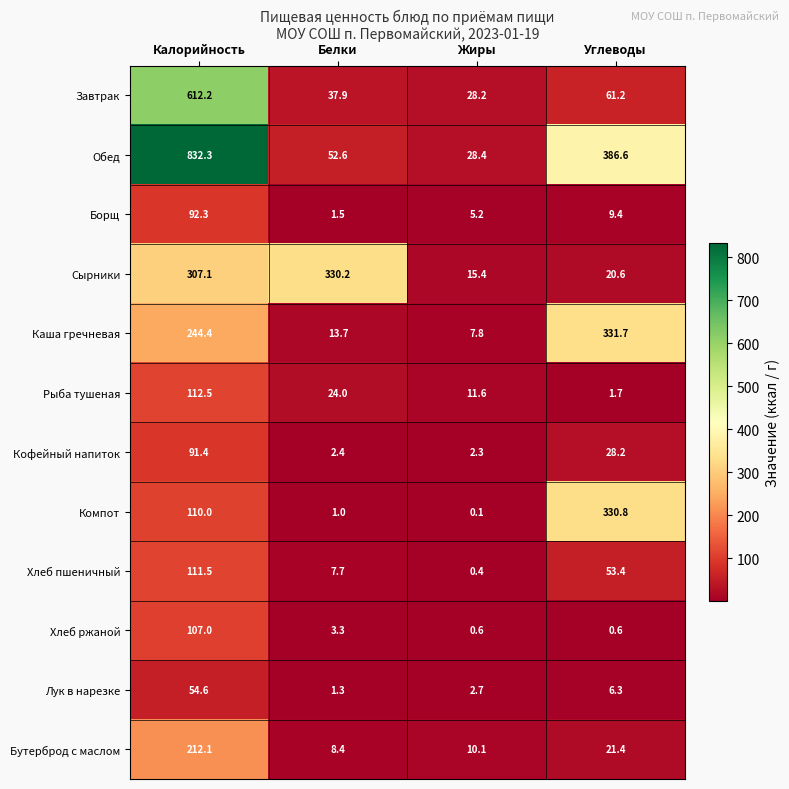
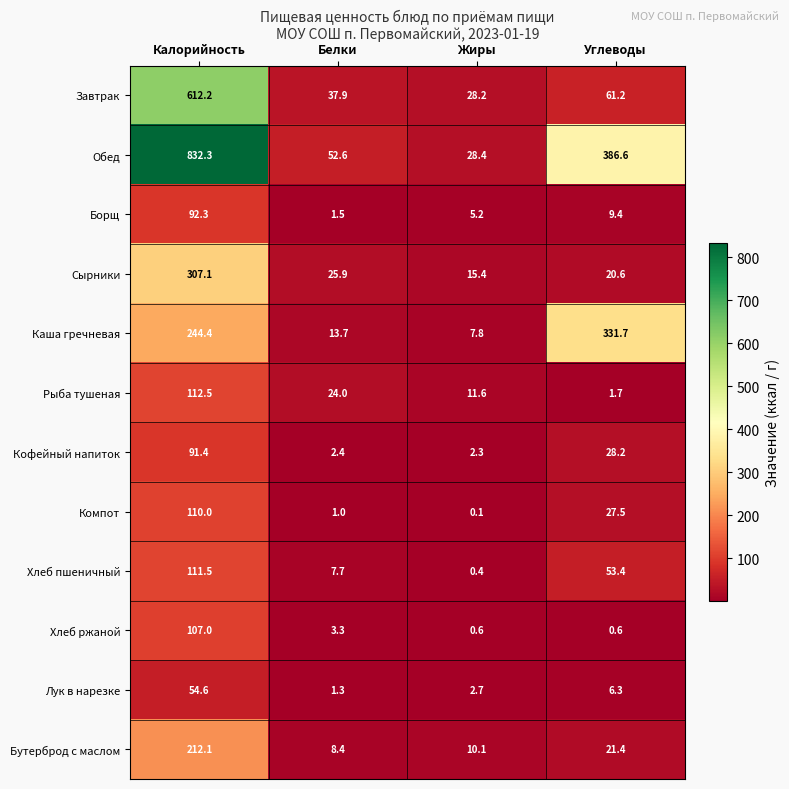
Сырники, Белки: 330.2 -> 25.9
Компот, Углеводы: 330.8 -> 27.5
